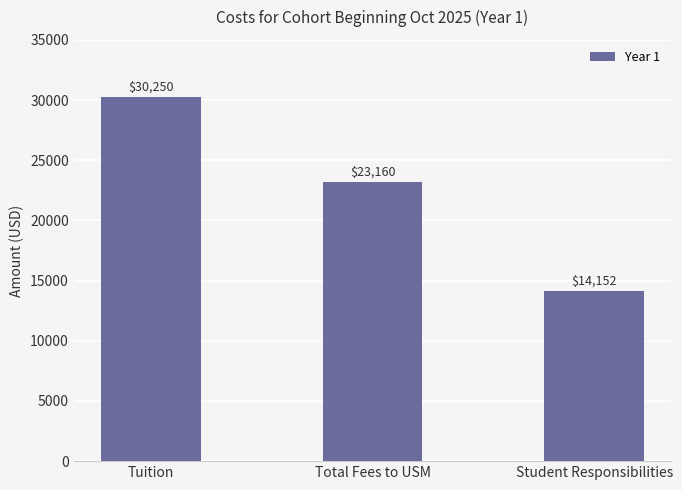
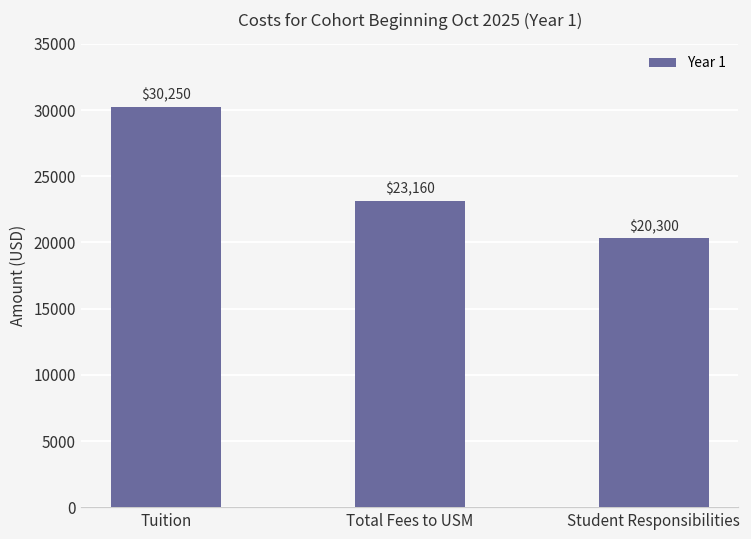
Student Responsibilities: $14,152 -> $20,300
